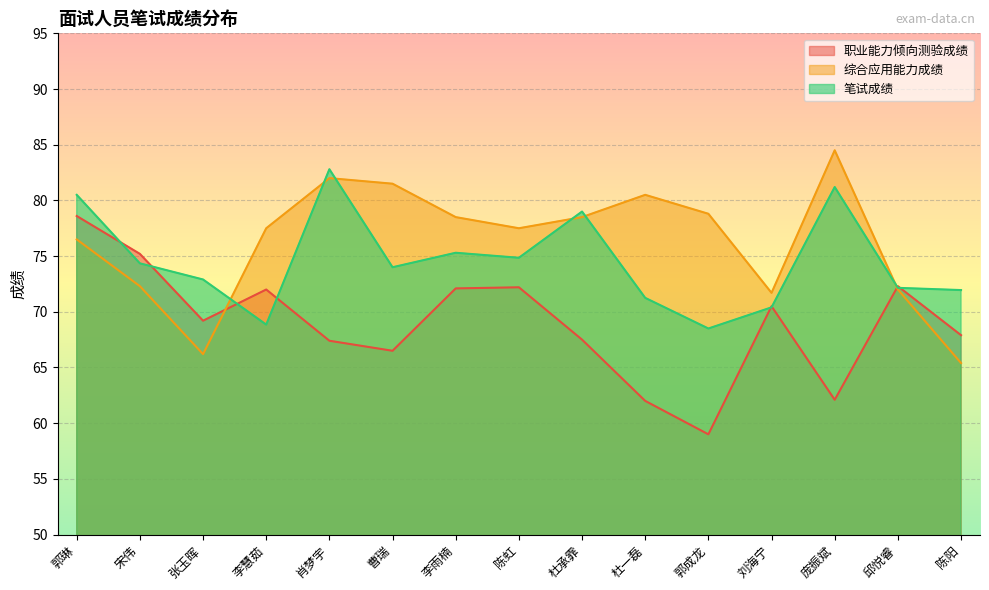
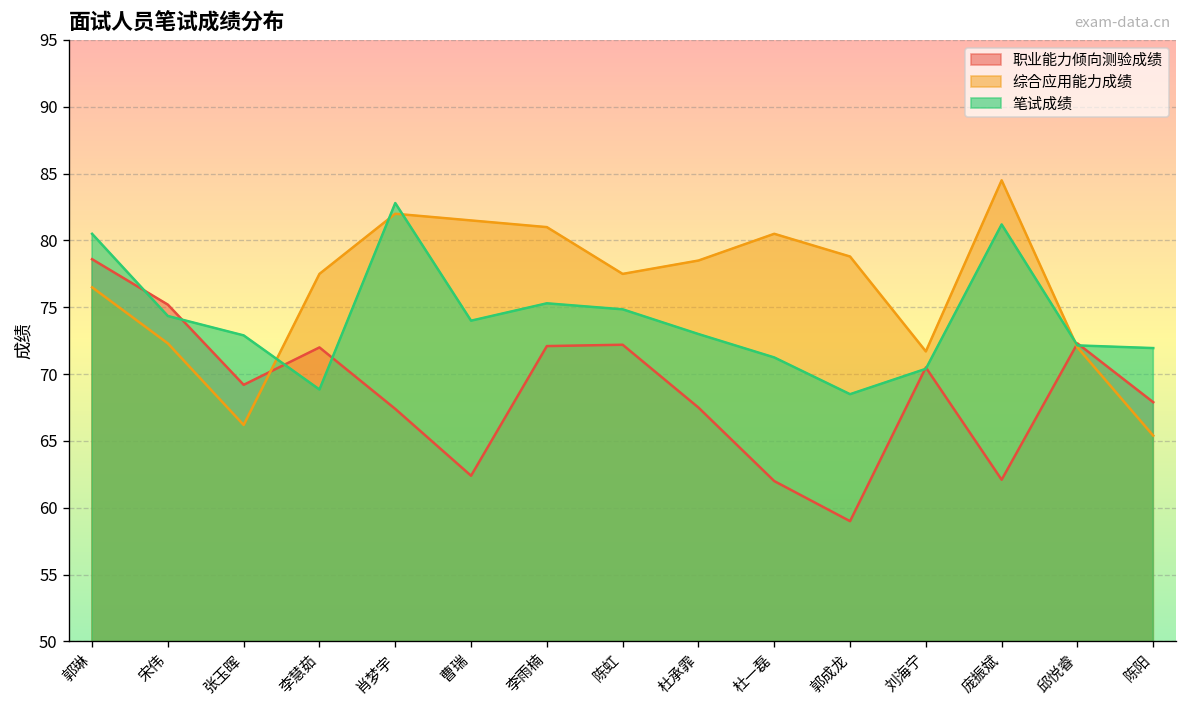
职业能力倾向测验成绩, 曹瑞: 66.5 -> 62.4
综合应用能力成绩, 李雨楠: 78.5 -> 81.0
笔试成绩, 杜承霏: 79 -> 73
